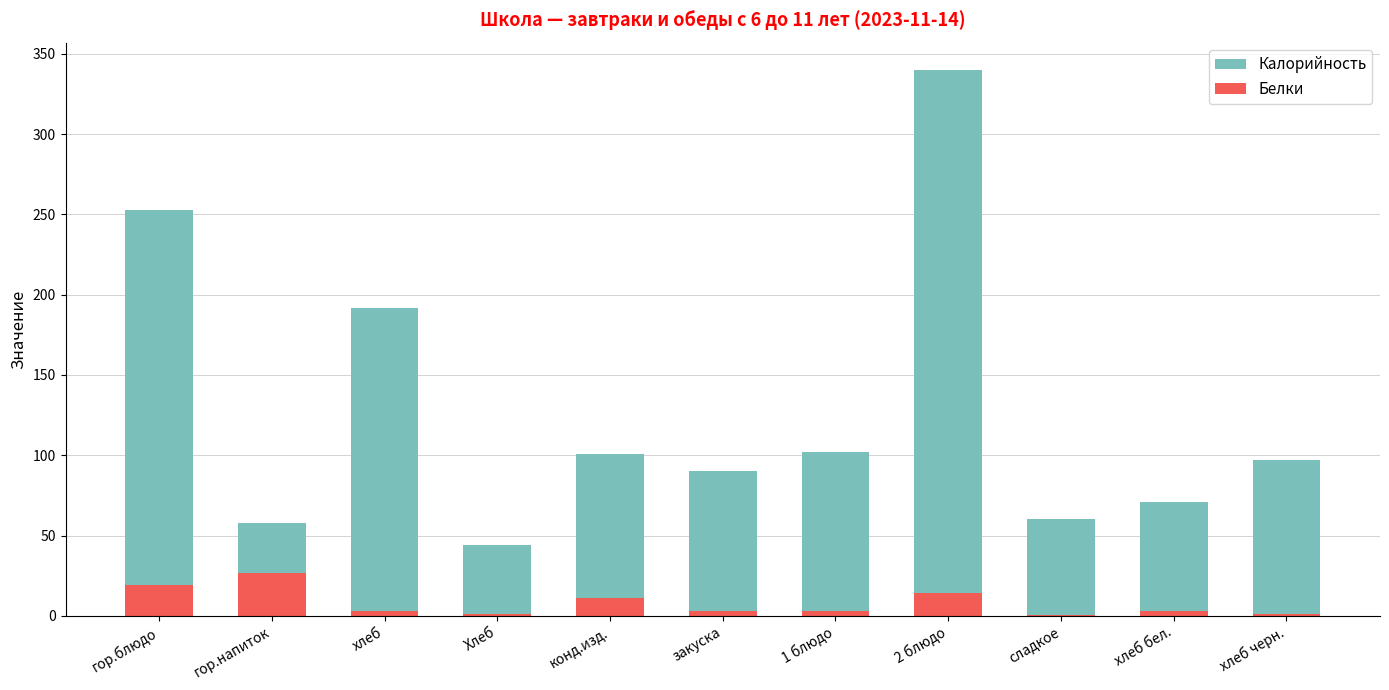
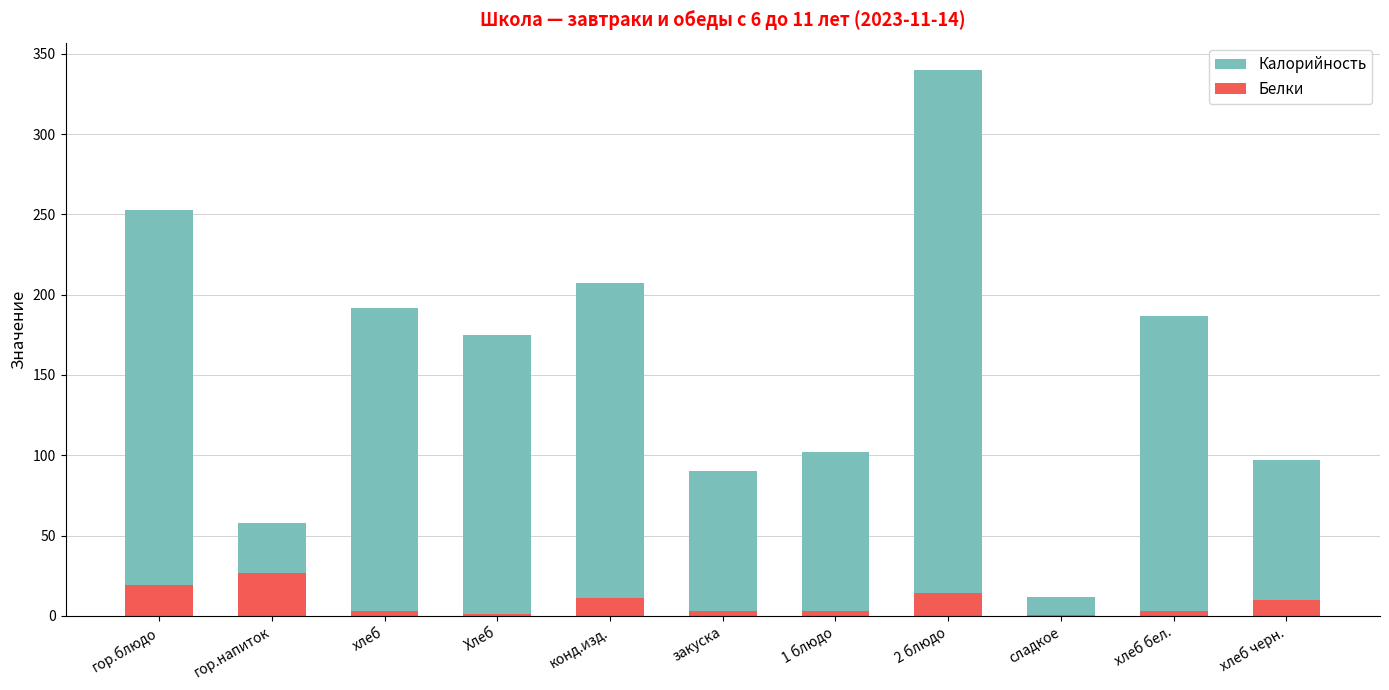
Калорийность, Хлеб: 44 -> 175
Калорийность, конд.изд.: 101 -> 207
Калорийность, сладкое: 60 -> 12
Калорийность, хлеб бел.: 71 -> 187
Белки, хлеб черн.: 1 -> 10
